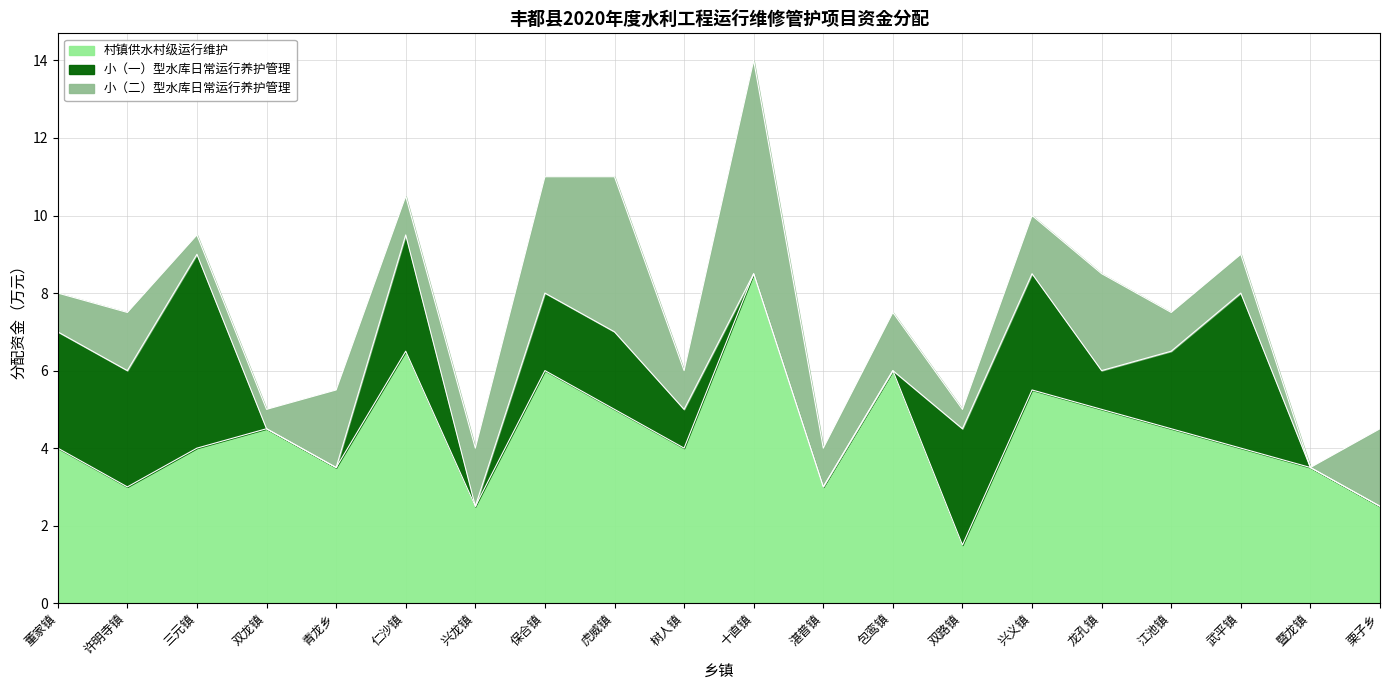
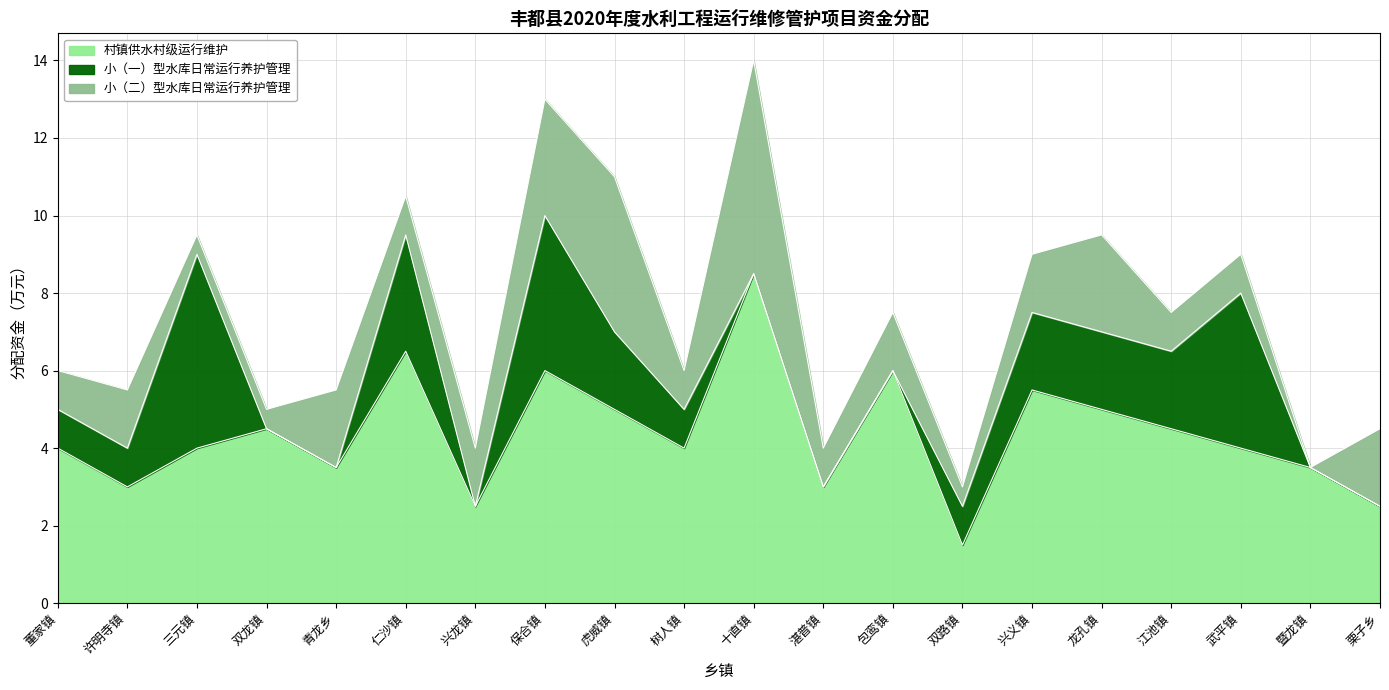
小（一）型水库日常运行养护管理, 董家镇: 3 -> 1
小（一）型水库日常运行养护管理, 许明寺镇: 3 -> 1
小（一）型水库日常运行养护管理, 保合镇: 2 -> 4
小（一）型水库日常运行养护管理, 双路镇: 3 -> 1
小（一）型水库日常运行养护管理, 兴义镇: 3 -> 2
小（一）型水库日常运行养护管理, 龙孔镇: 1 -> 2
